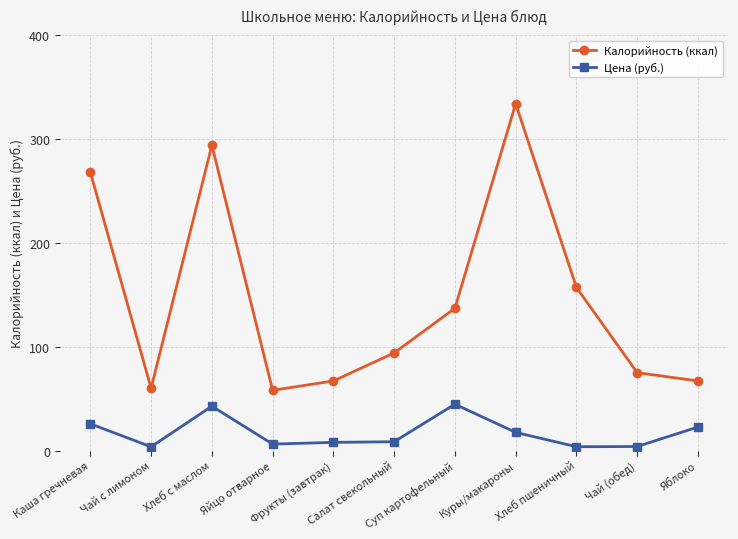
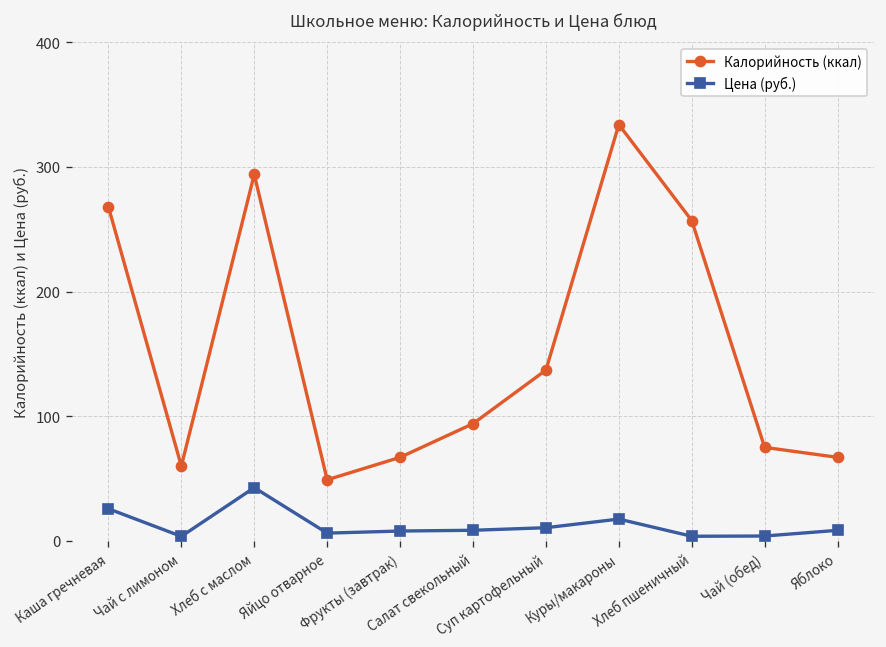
Калорийность (ккал), Яйцо отварное: 58 -> 49
Цена (руб.), Суп картофельный: 45 -> 11
Калорийность (ккал), Хлеб пшеничный: 157 -> 257
Цена (руб.), Яблоко: 23 -> 8
